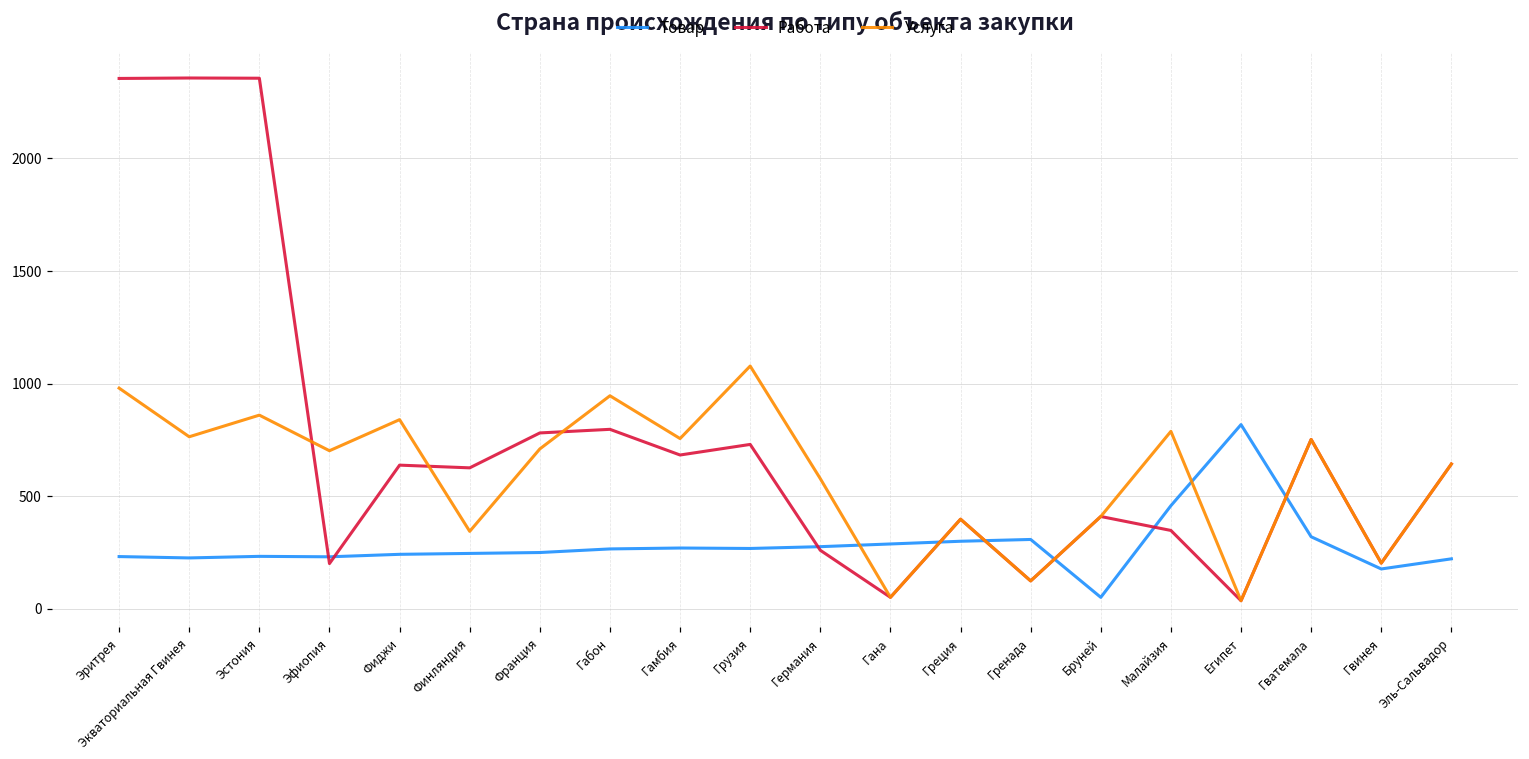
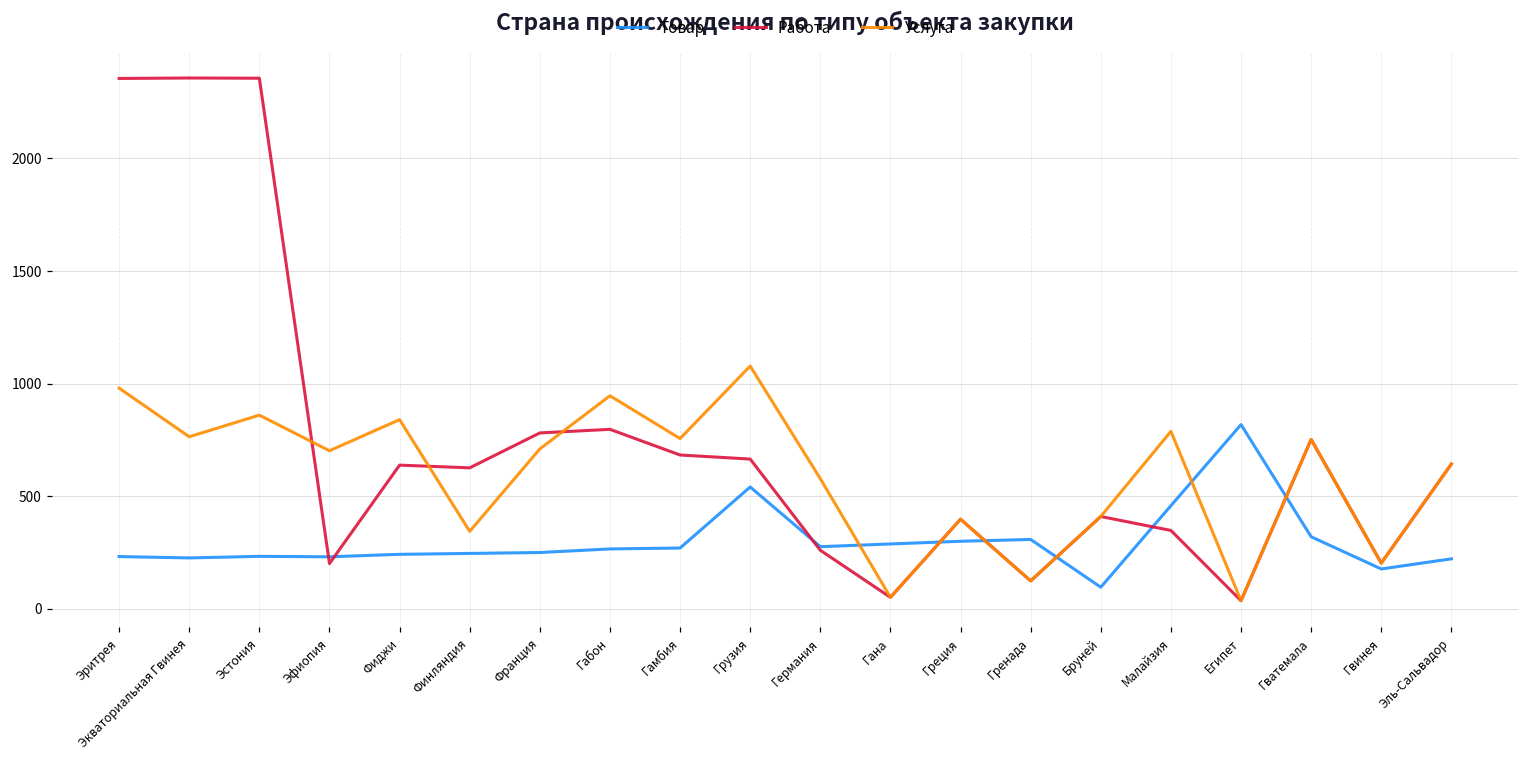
Товар, Грузия: 270 -> 540
Работа, Грузия: 730 -> 670
Товар, Бруней: 50 -> 100
